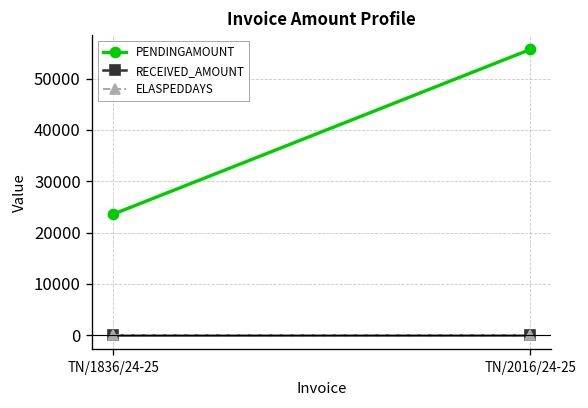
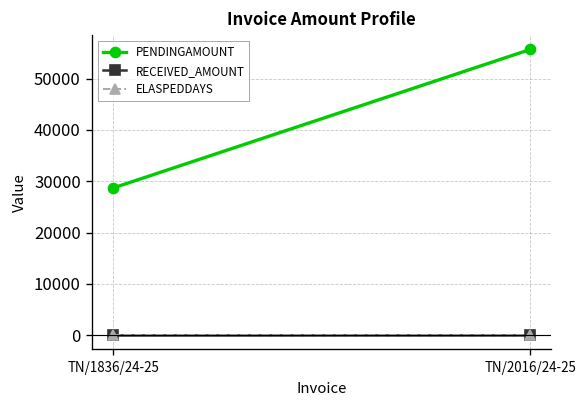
PENDINGAMOUNT, TN/1836/24-25: 24000 -> 29000
